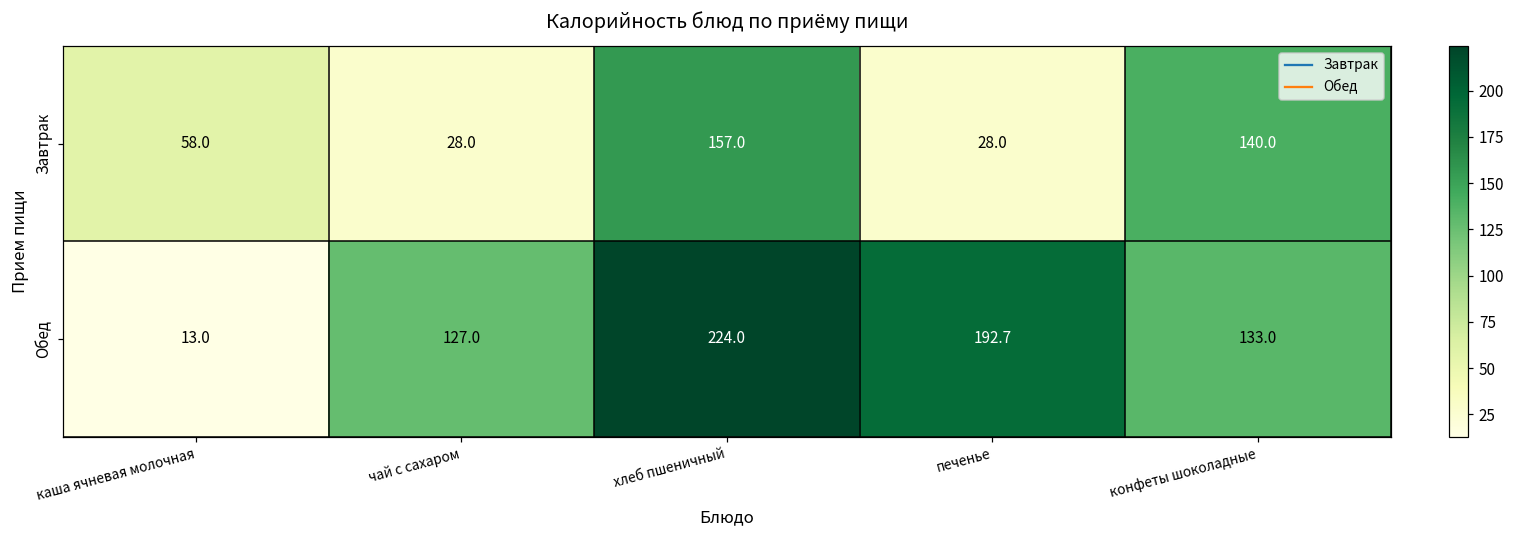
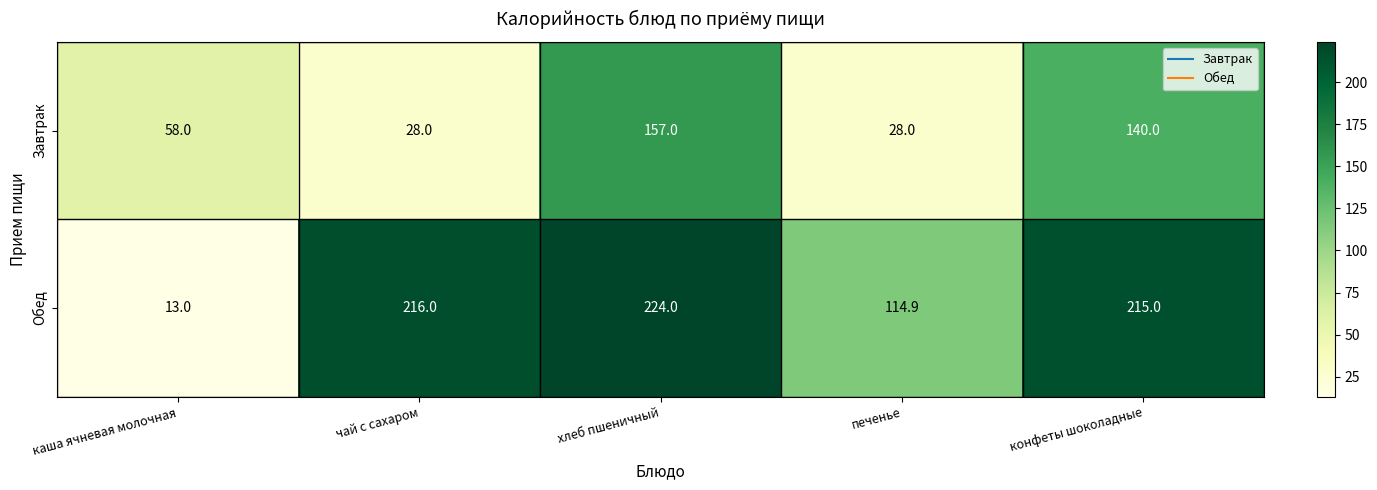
Обед, чай с сахаром: 127.0 -> 216.0
Обед, печенье: 192.7 -> 114.9
Обед, конфеты шоколадные: 133.0 -> 215.0
